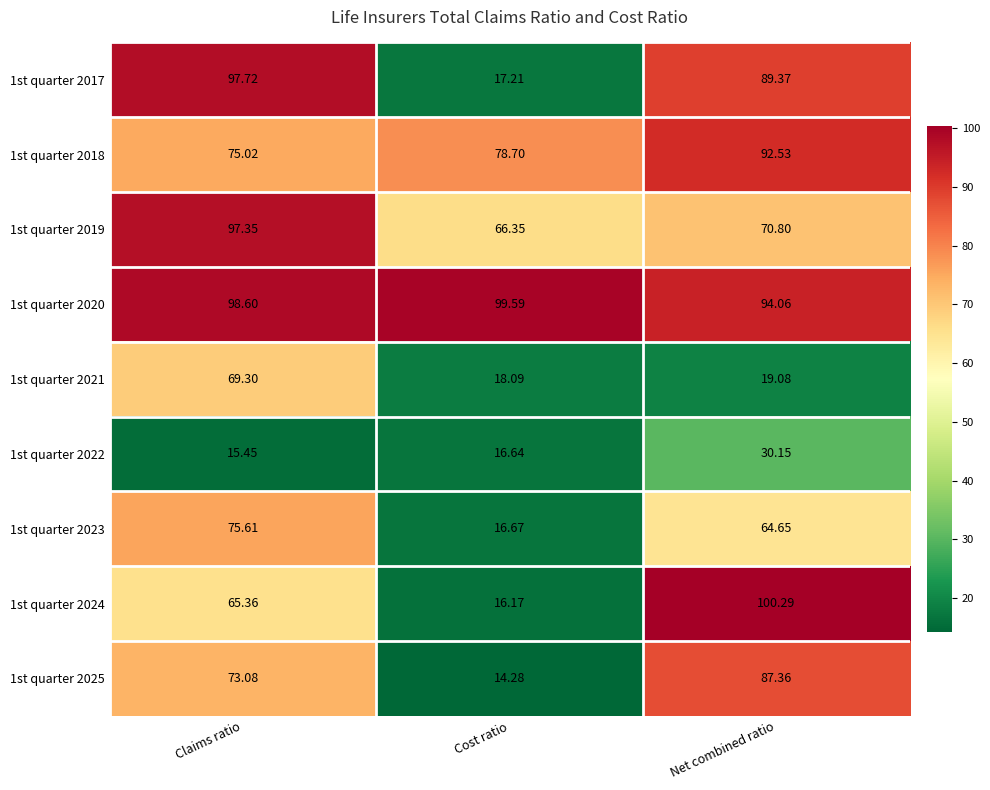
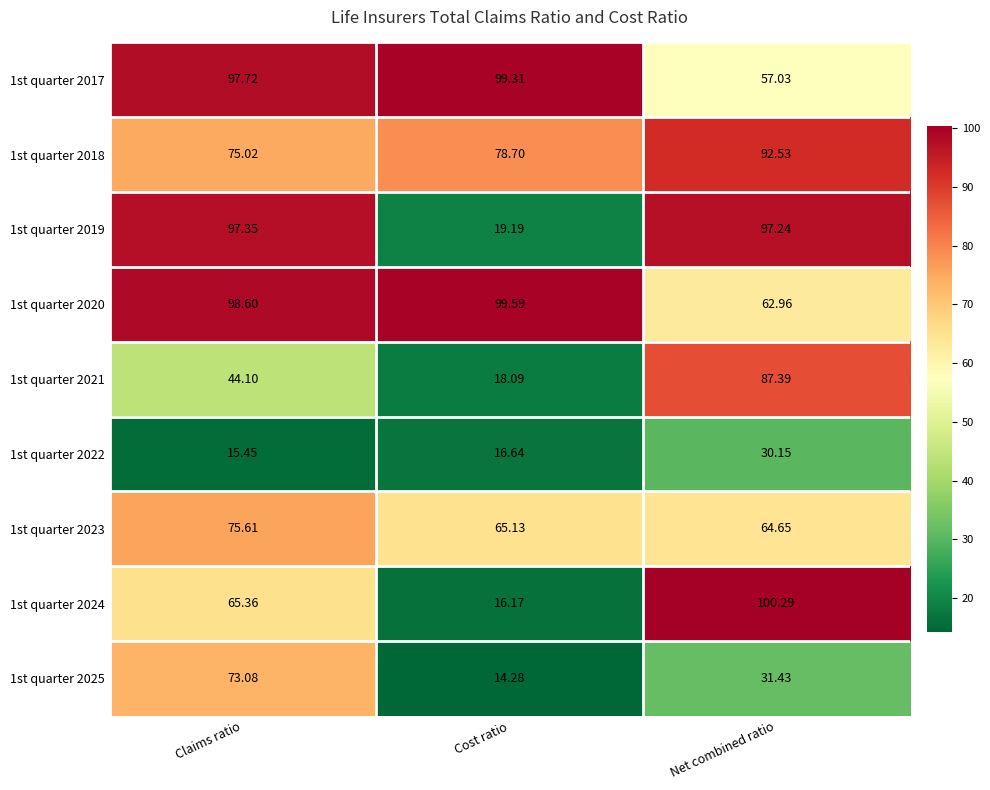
1st quarter 2017, Cost ratio: 17.21 -> 99.31
1st quarter 2017, Net combined ratio: 89.37 -> 57.03
1st quarter 2019, Cost ratio: 66.35 -> 19.19
1st quarter 2019, Net combined ratio: 70.80 -> 97.24
1st quarter 2020, Net combined ratio: 94.06 -> 62.96
1st quarter 2021, Claims ratio: 69.30 -> 44.10
1st quarter 2021, Net combined ratio: 19.08 -> 87.39
1st quarter 2023, Cost ratio: 16.67 -> 65.13
1st quarter 2025, Net combined ratio: 87.36 -> 31.43
